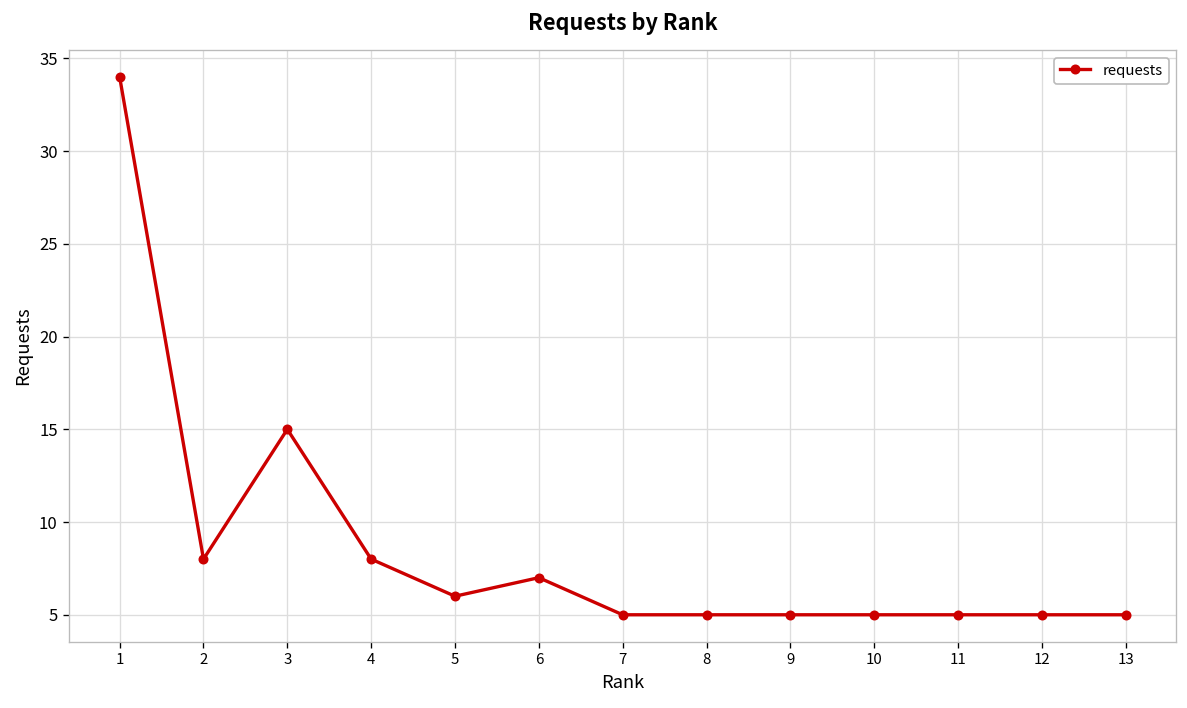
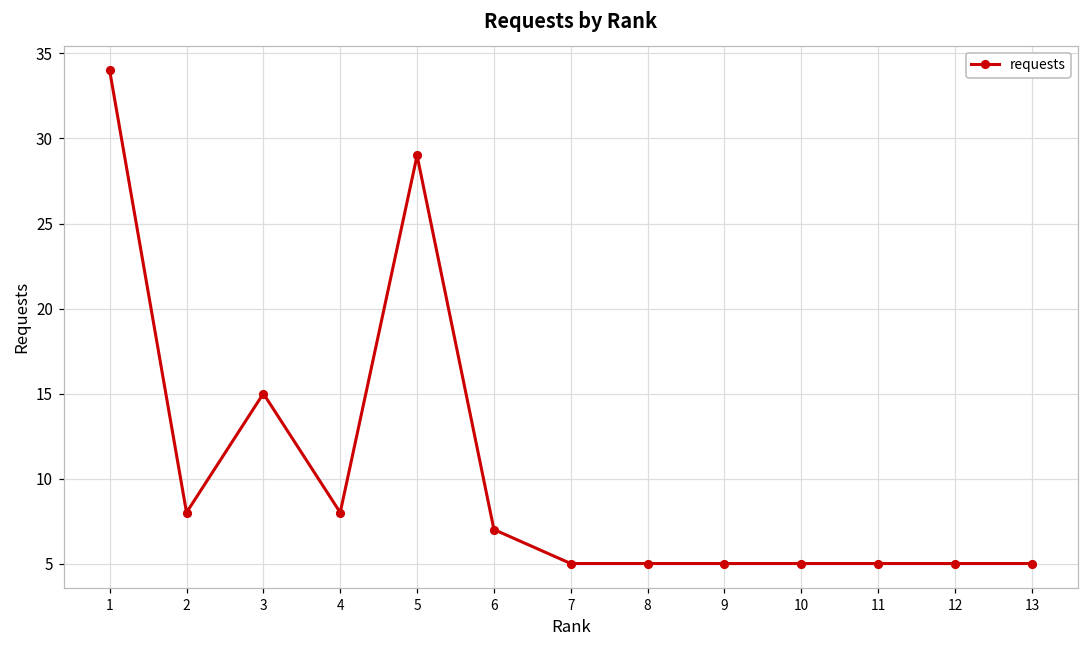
5: 6 -> 29
